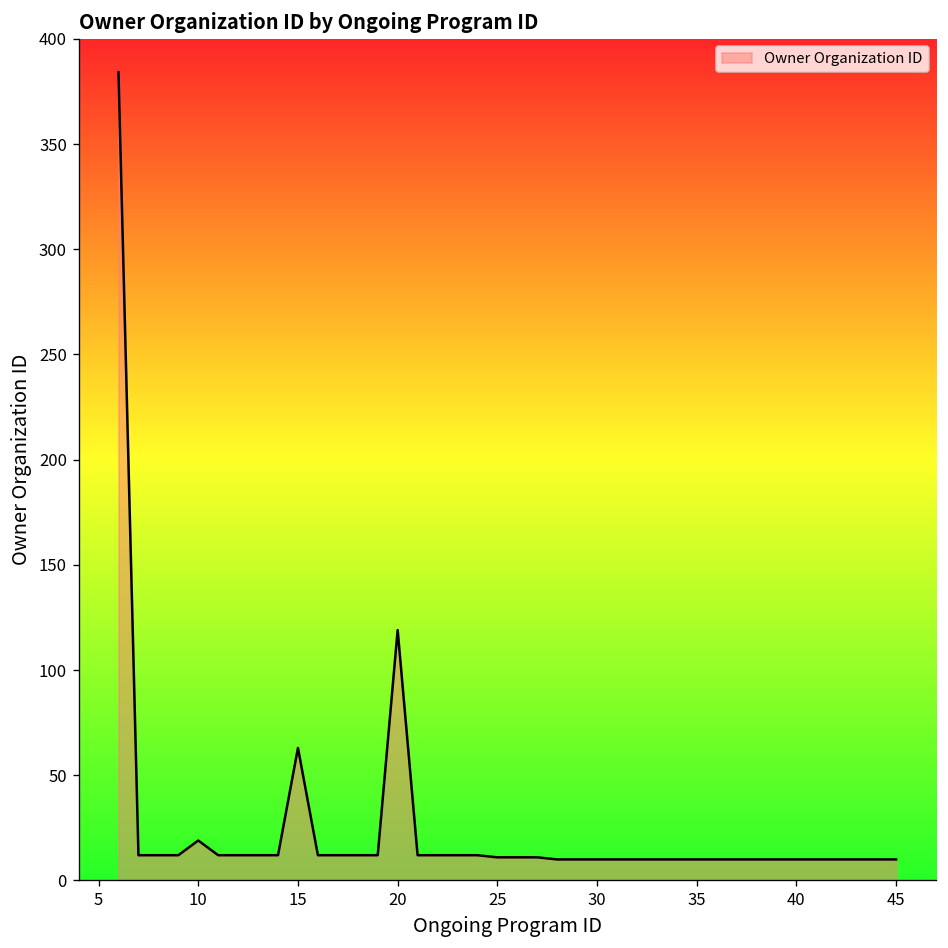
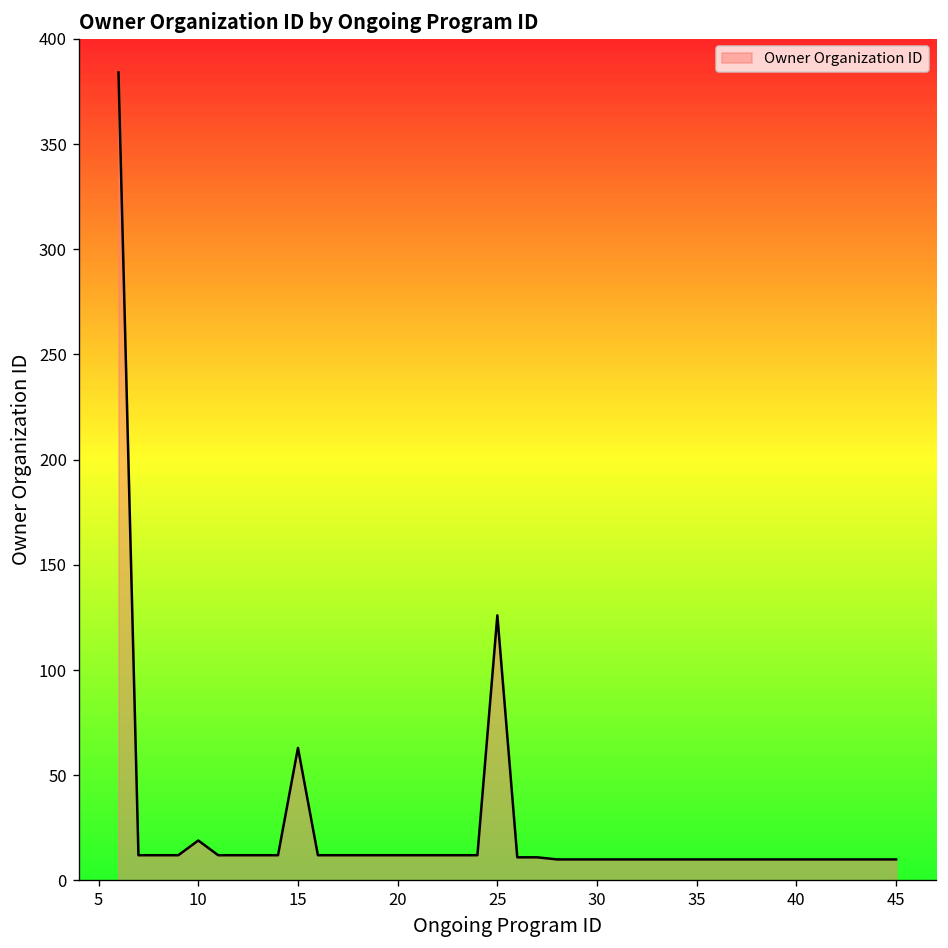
20: 119 -> 12
25: 11 -> 126
